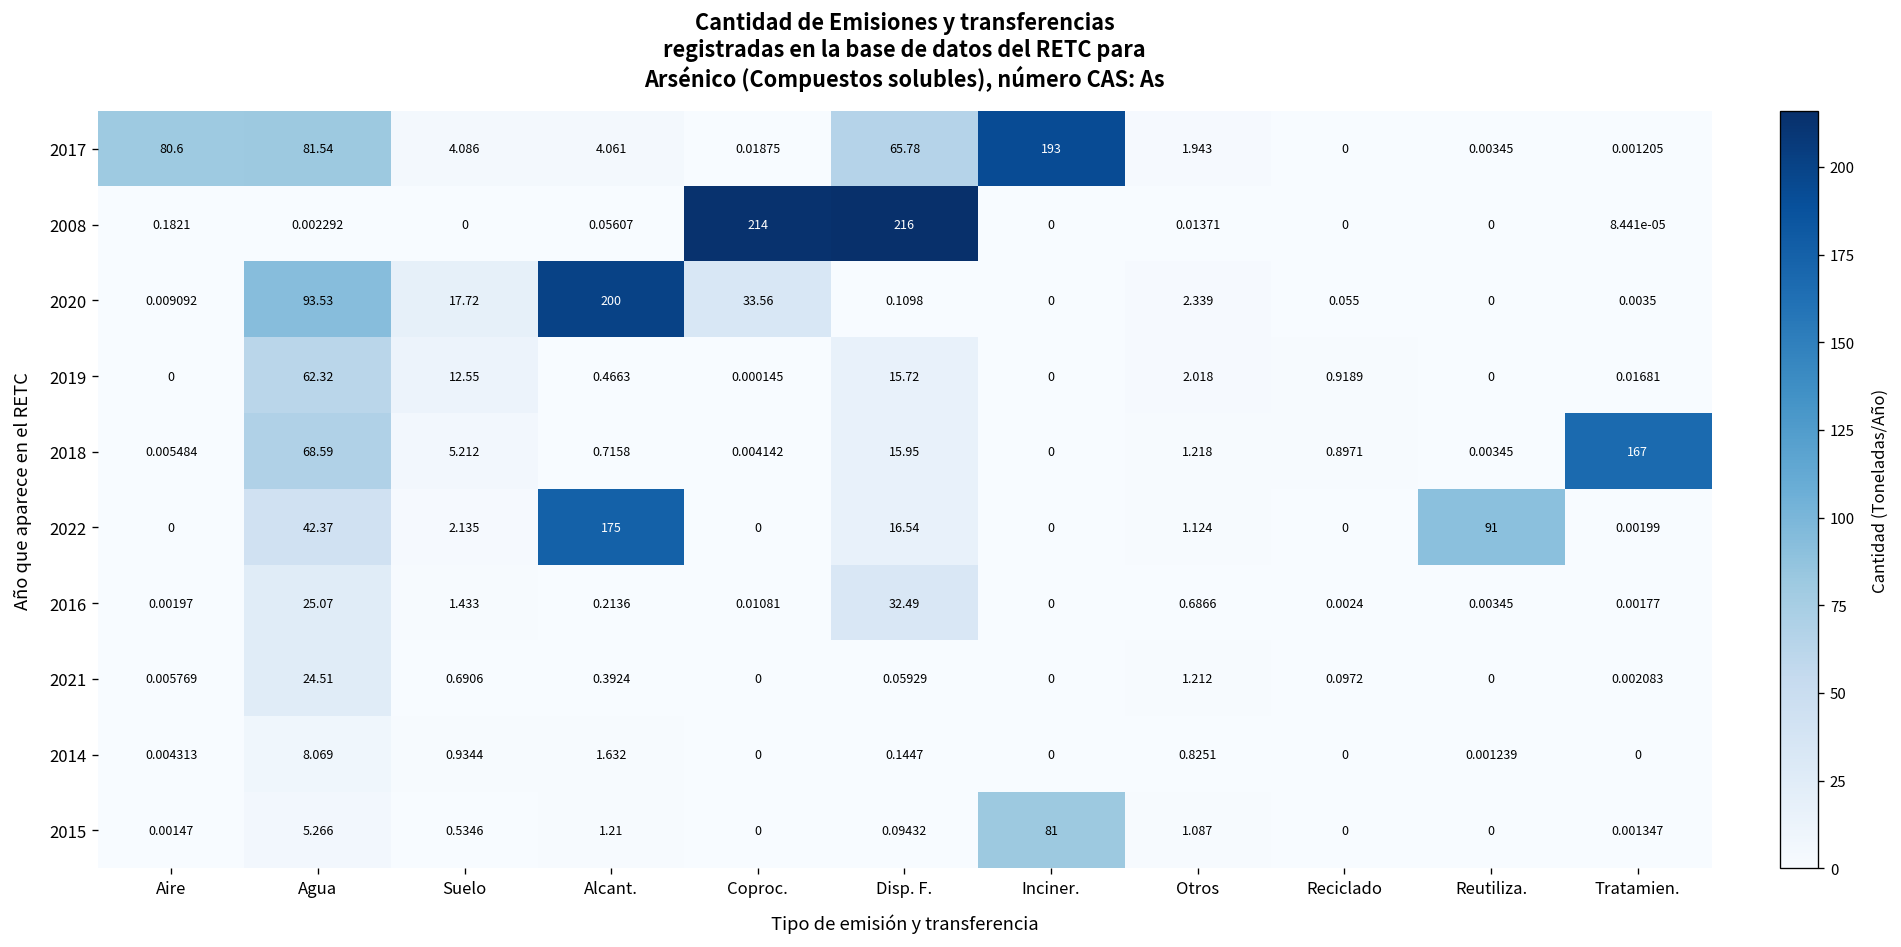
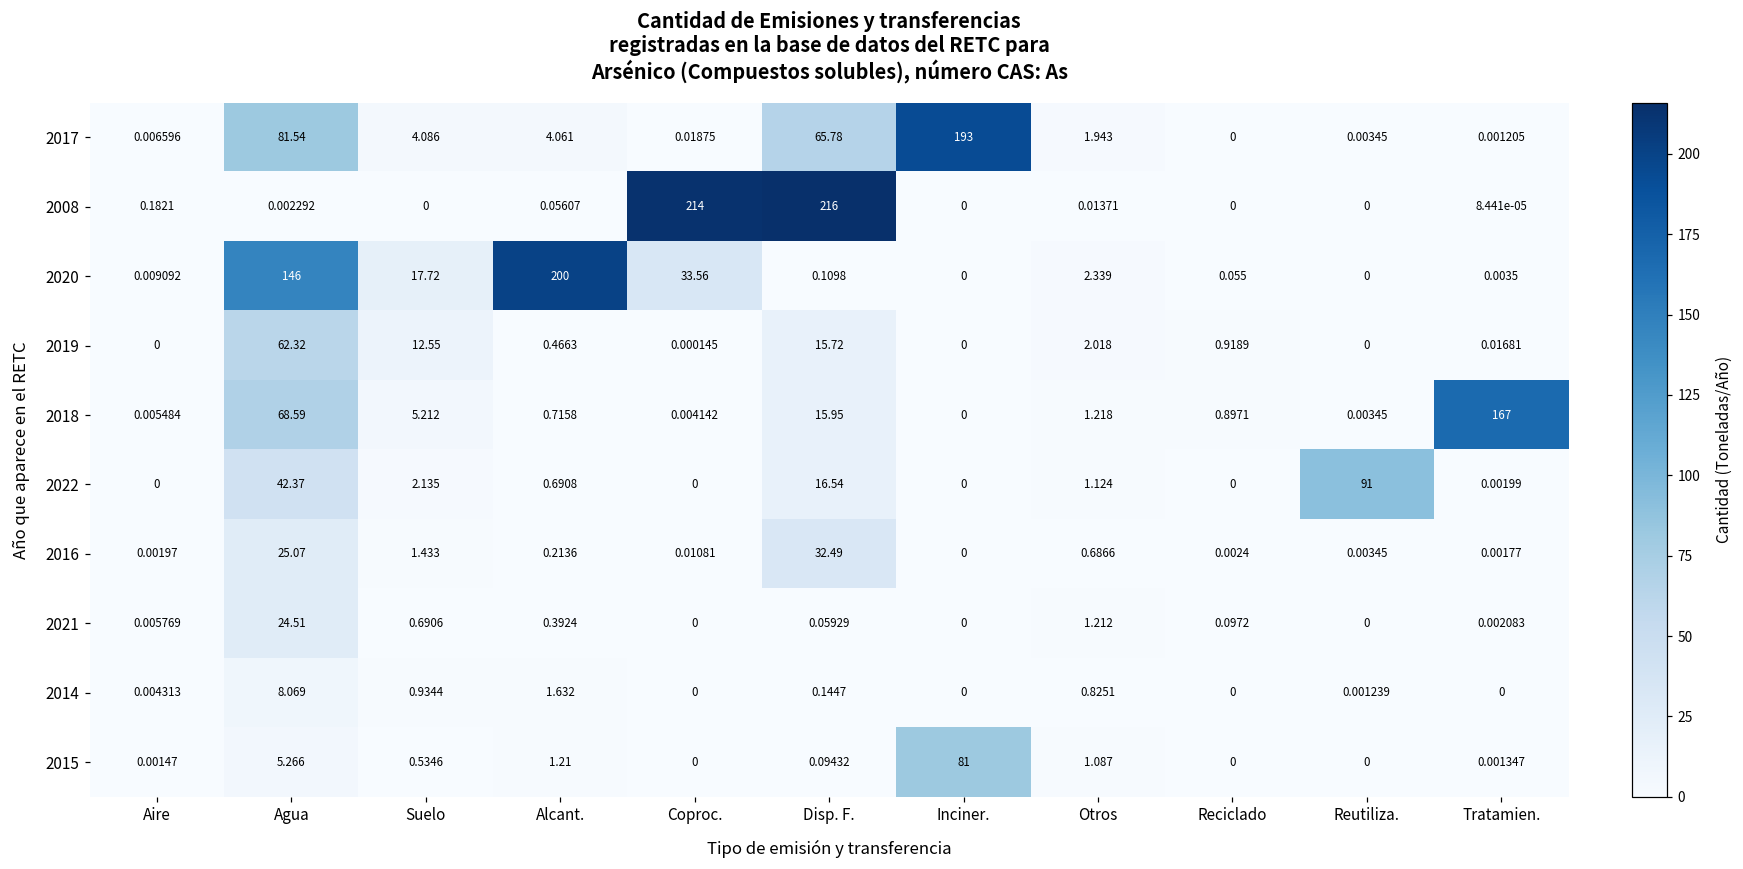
2017, Aire: 80.6 -> 0.006596
2020, Agua: 93.53 -> 146
2022, Alcant.: 175 -> 0.6908
